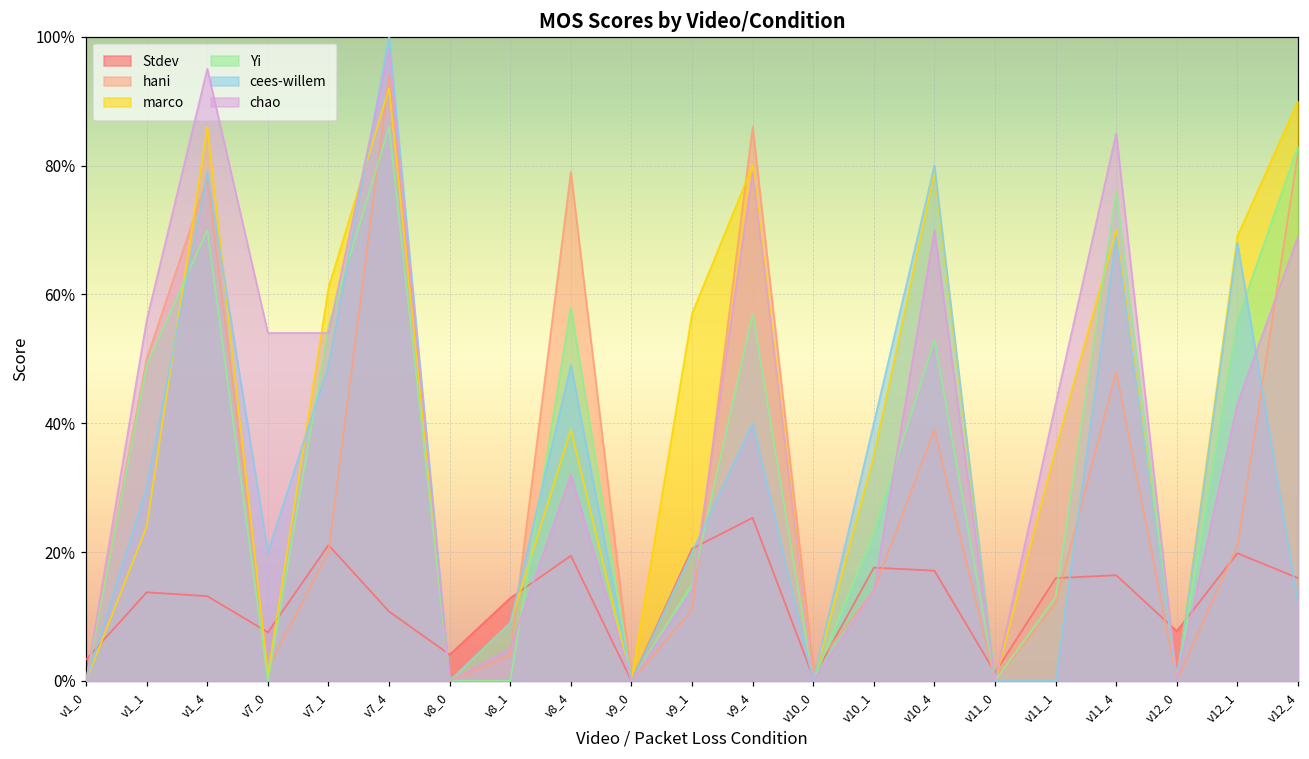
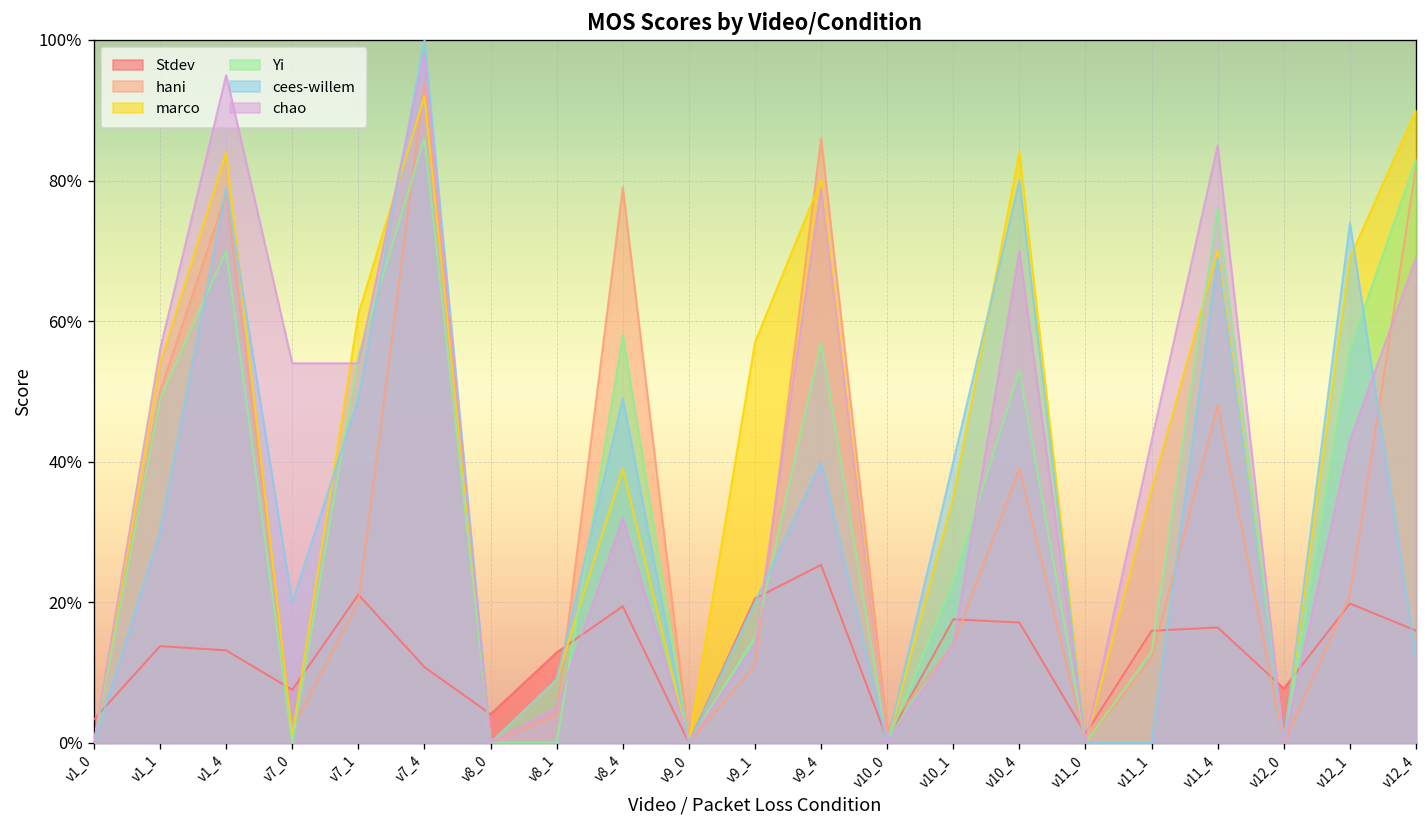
marco, v1_1: 24% -> 54%
marco, v1_4: 86% -> 84%
marco, v10_4: 79% -> 84%
cees-willem, v12_1: 68% -> 74%
